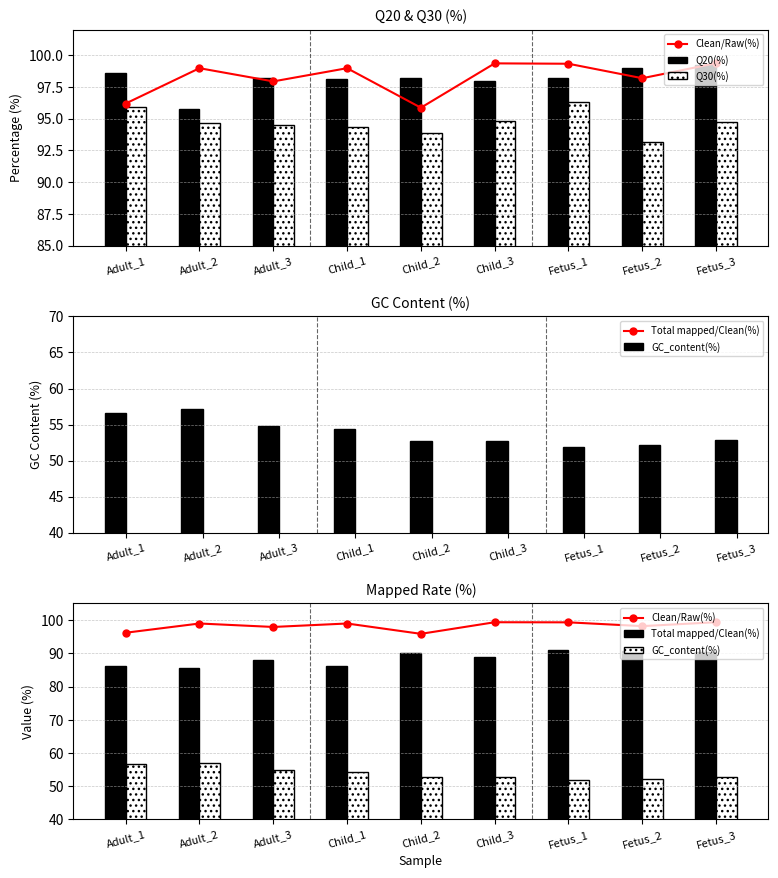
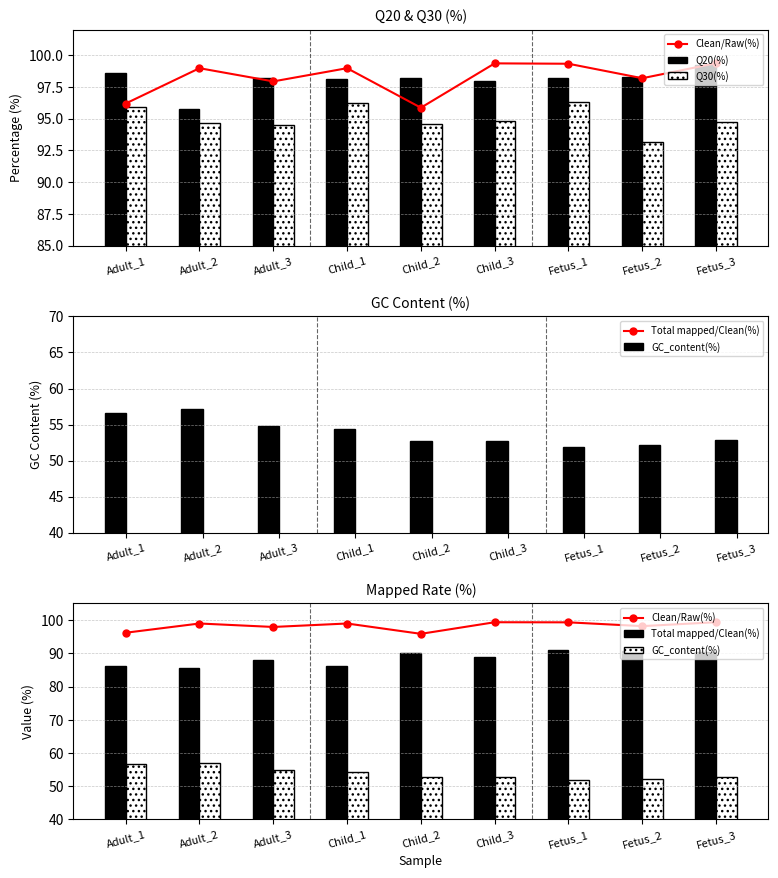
Q20 & Q30 (%), Q30(%), Child_1: 94.4 -> 96.2
Q20 & Q30 (%), Q30(%), Child_2: 93.9 -> 94.5
Q20 & Q30 (%), Q20(%), Fetus_2: 99.0 -> 98.3
